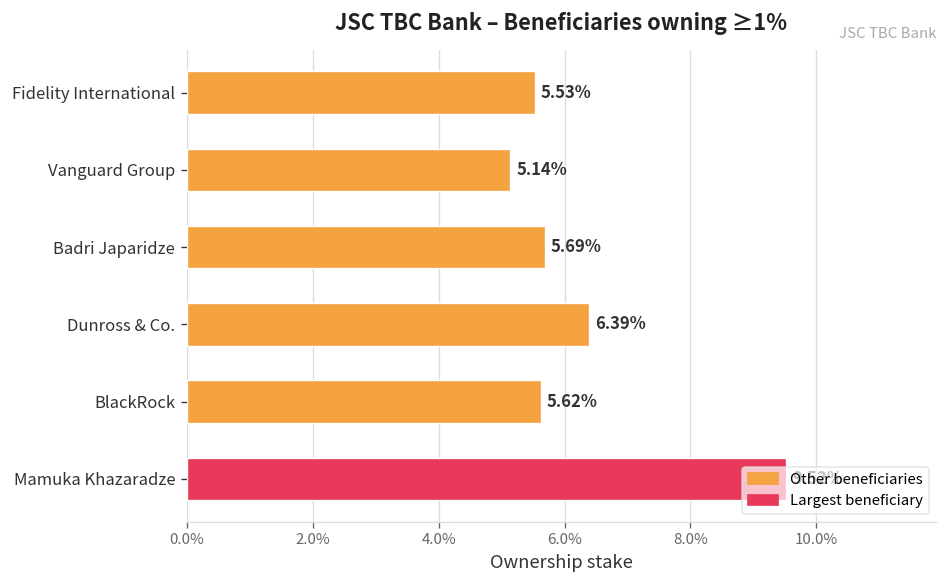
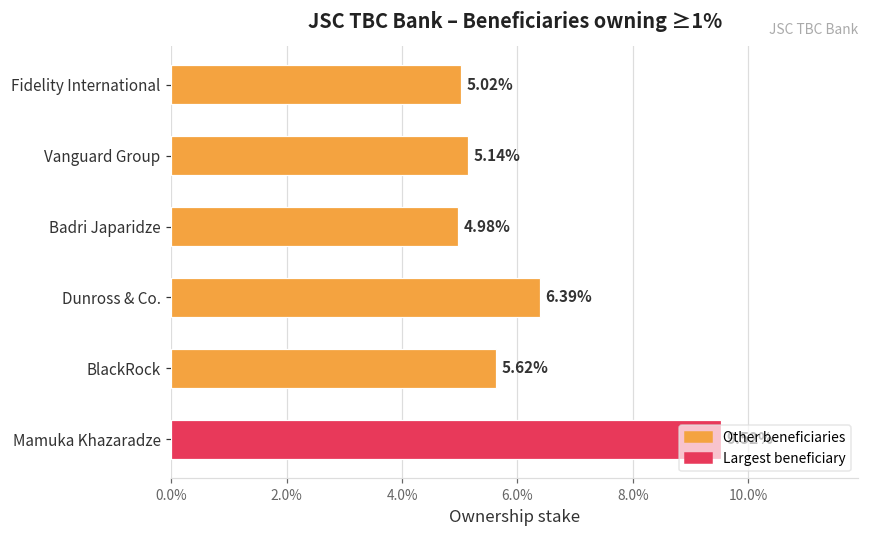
Fidelity International: 5.53% -> 5.02%
Badri Japaridze: 5.69% -> 4.98%
